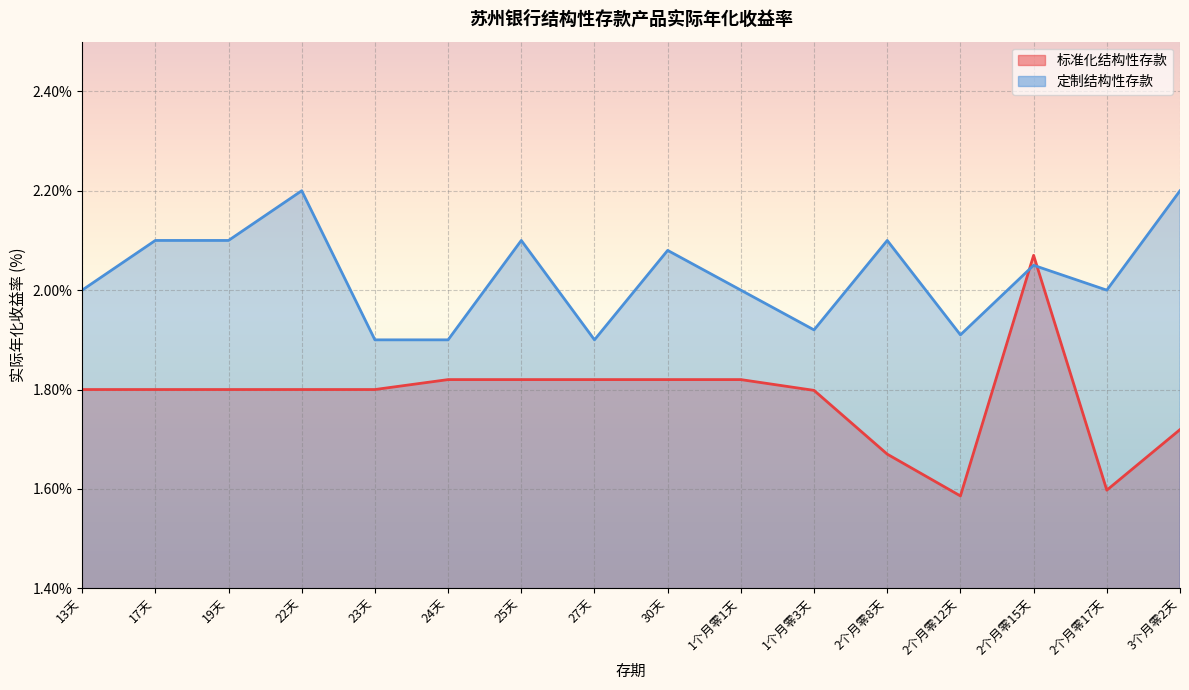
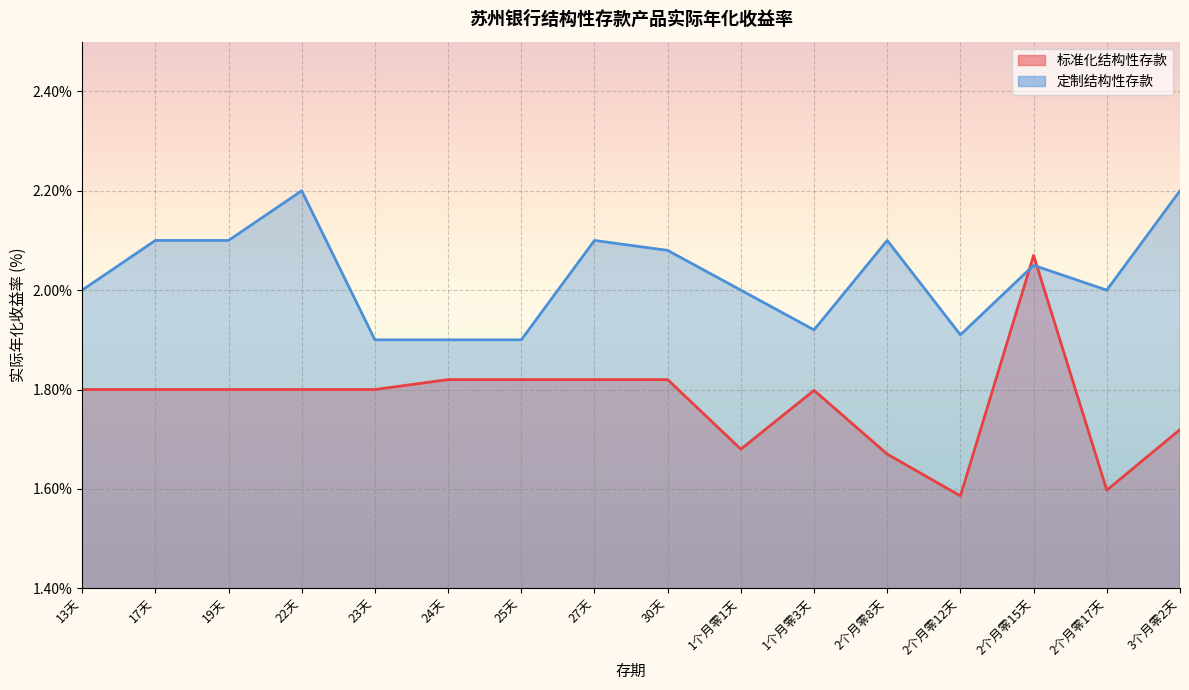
定制结构性存款, 25天: 2.1% -> 1.9%
定制结构性存款, 27天: 1.9% -> 2.1%
标准化结构性存款, 1个月零1天: 1.82% -> 1.68%
